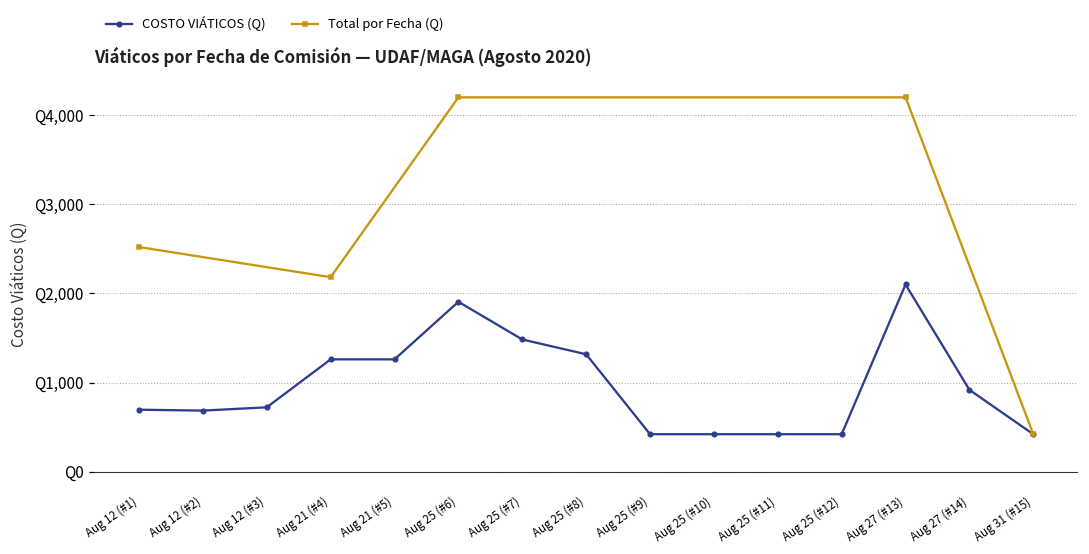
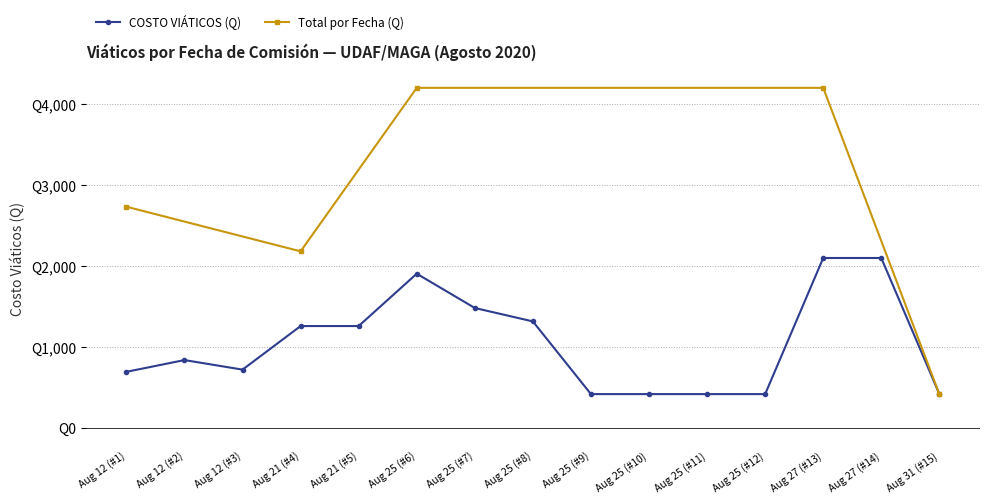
Total por Fecha (Q), Aug 12 (#1): Q2,500 -> Q2,700
COSTO VIÁTICOS (Q), Aug 12 (#2): Q700 -> Q800
COSTO VIÁTICOS (Q), Aug 27 (#14): Q900 -> Q2,100
